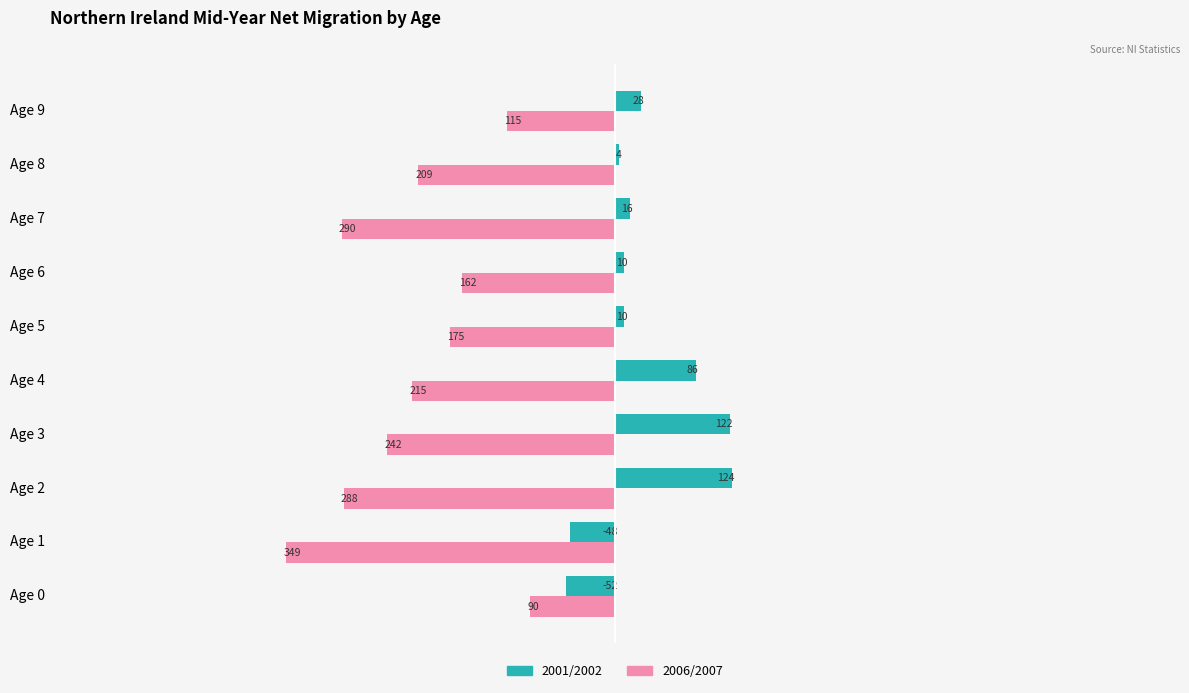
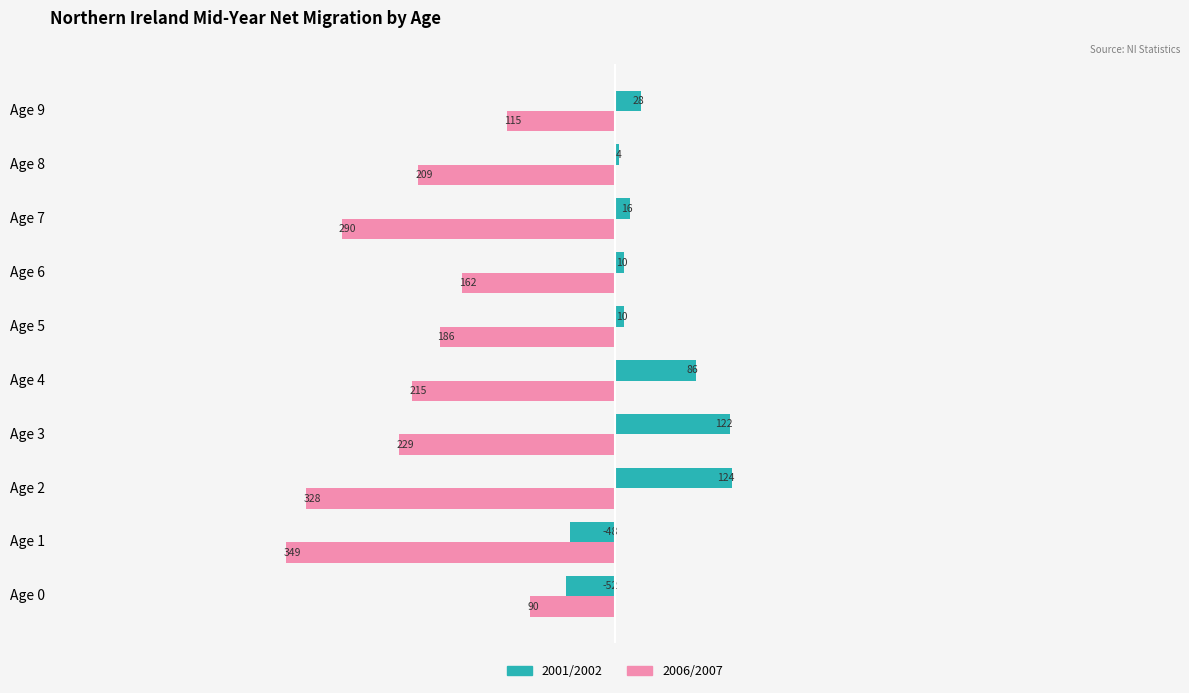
2006/2007, Age 5: 175 -> 186
2006/2007, Age 3: 242 -> 229
2006/2007, Age 2: 288 -> 328
